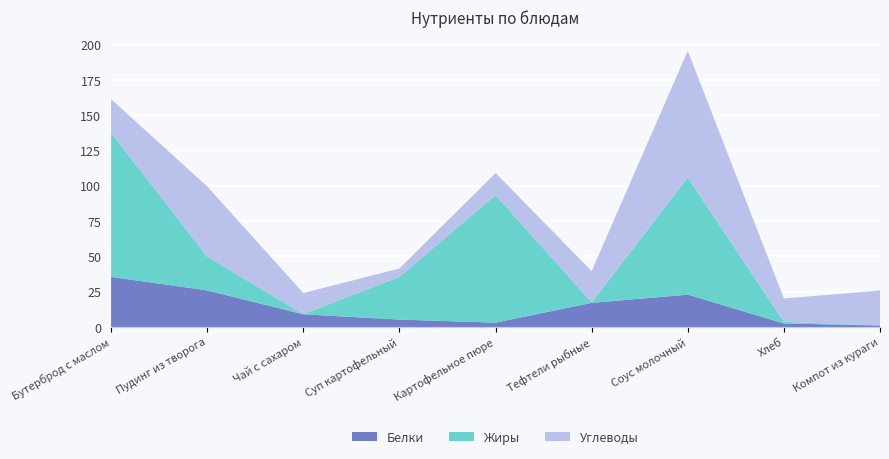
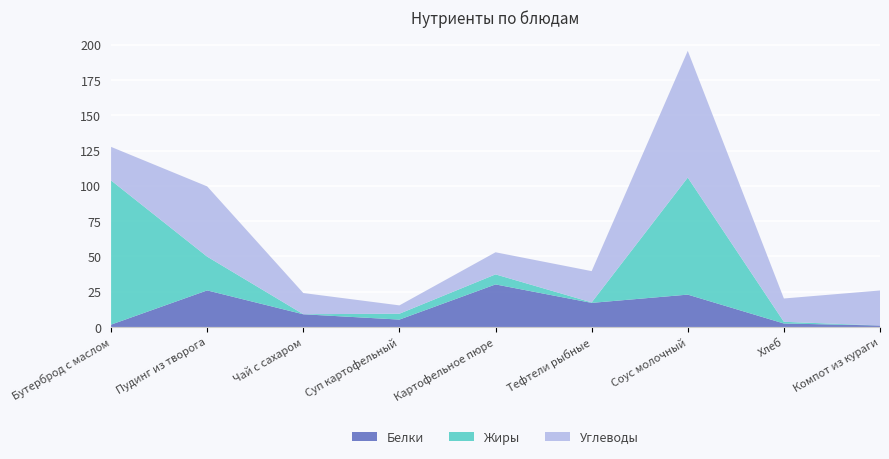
Белки, Бутерброд с маслом: 36 -> 2
Жиры, Суп картофельный: 30 -> 4
Белки, Картофельное пюре: 3 -> 30
Жиры, Картофельное пюре: 90 -> 7
